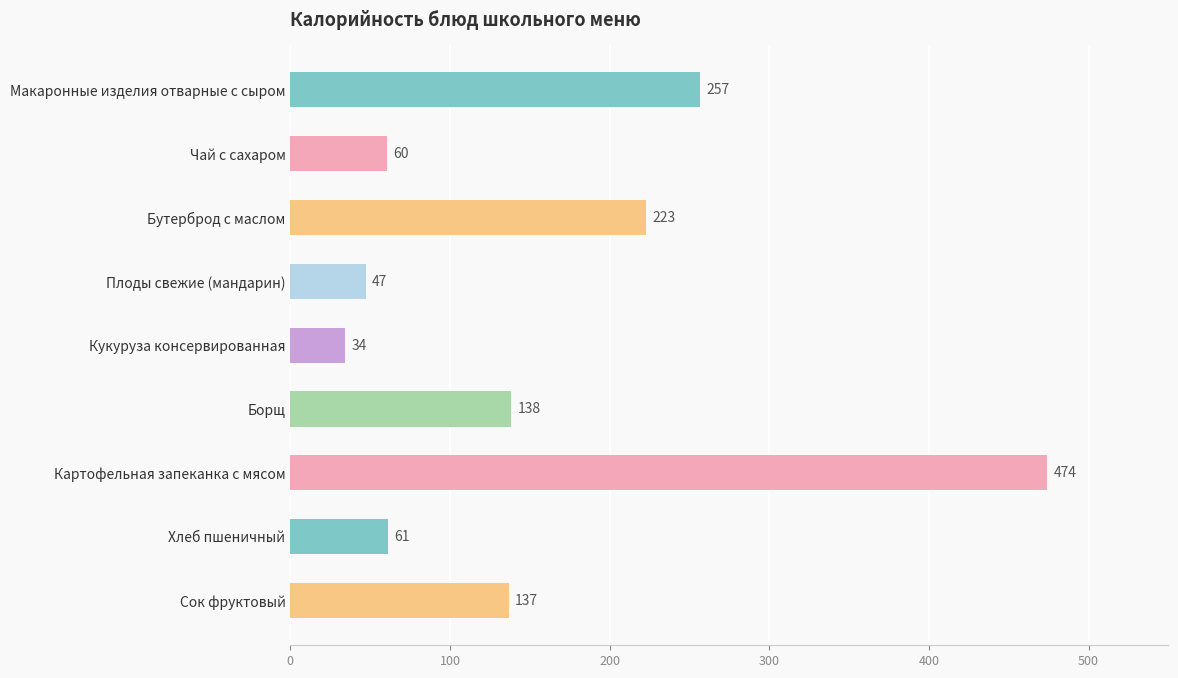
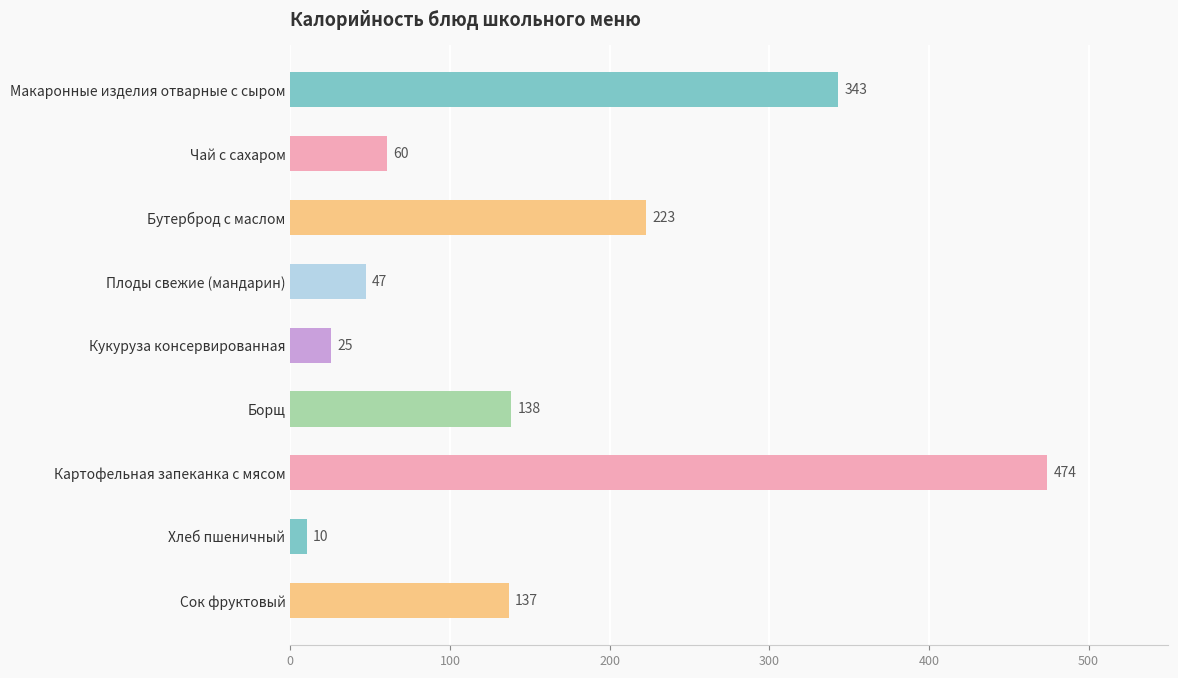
Макаронные изделия отварные с сыром: 257 -> 343
Кукуруза консервированная: 34 -> 25
Хлеб пшеничный: 61 -> 10
